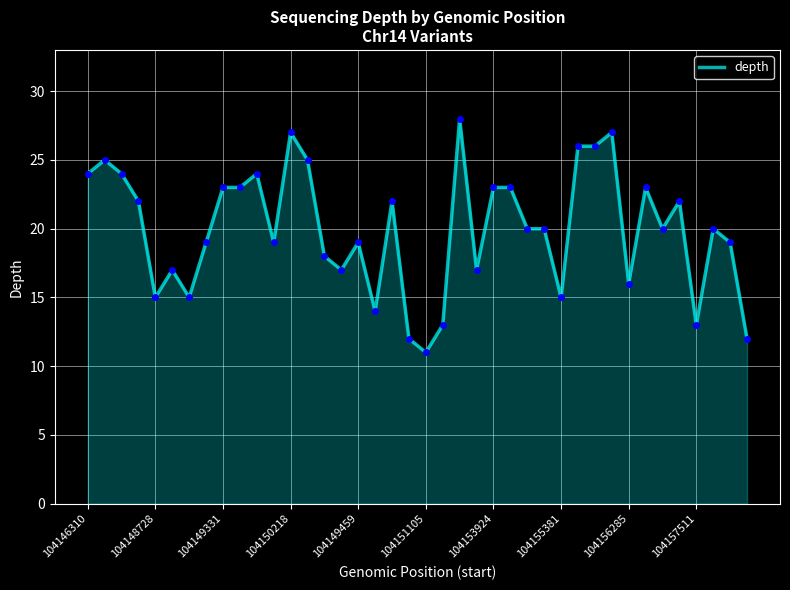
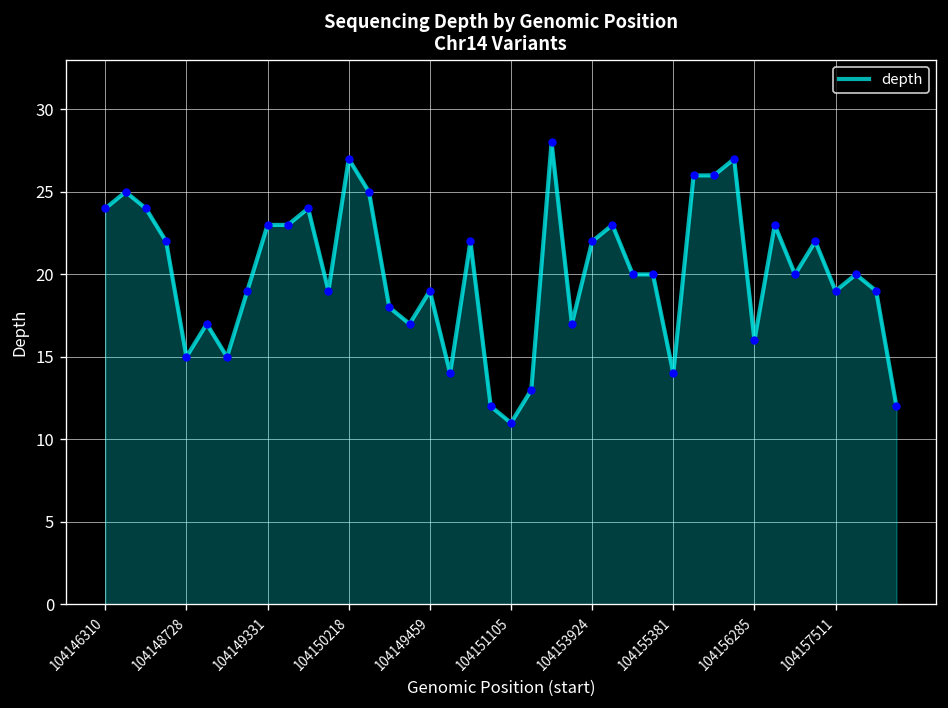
104153924: 23 -> 22
104155381: 15 -> 14
104157511: 13 -> 19
